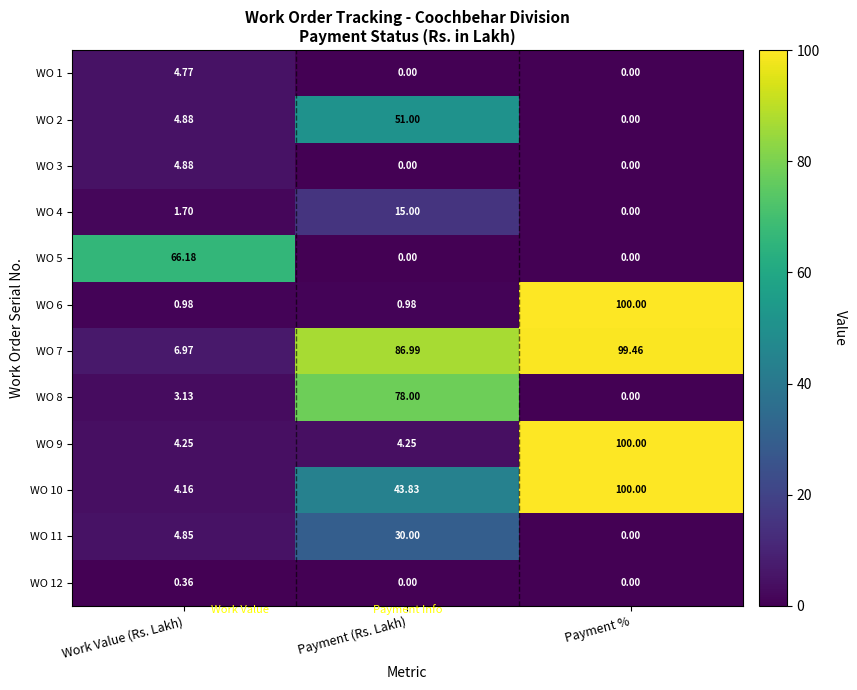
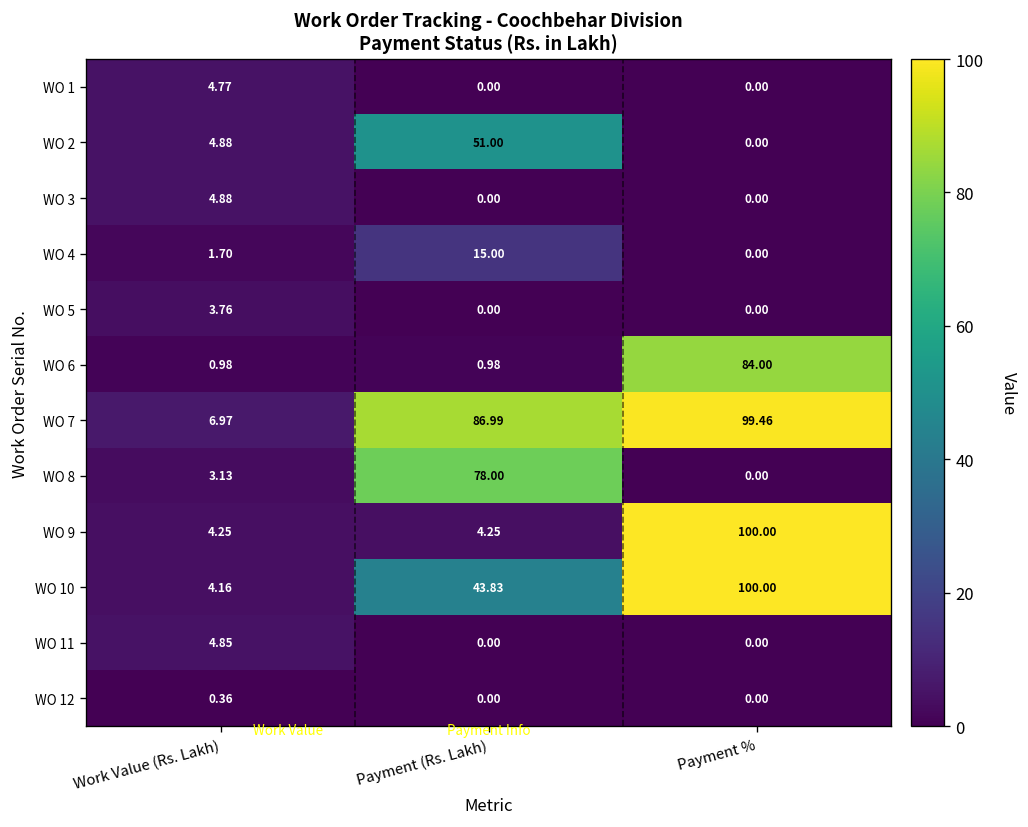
WO 5, Work Value (Rs. Lakh): 66.18 -> 3.76
WO 6, Payment %: 100.00 -> 84.00
WO 11, Payment (Rs. Lakh): 30.00 -> 0.00
